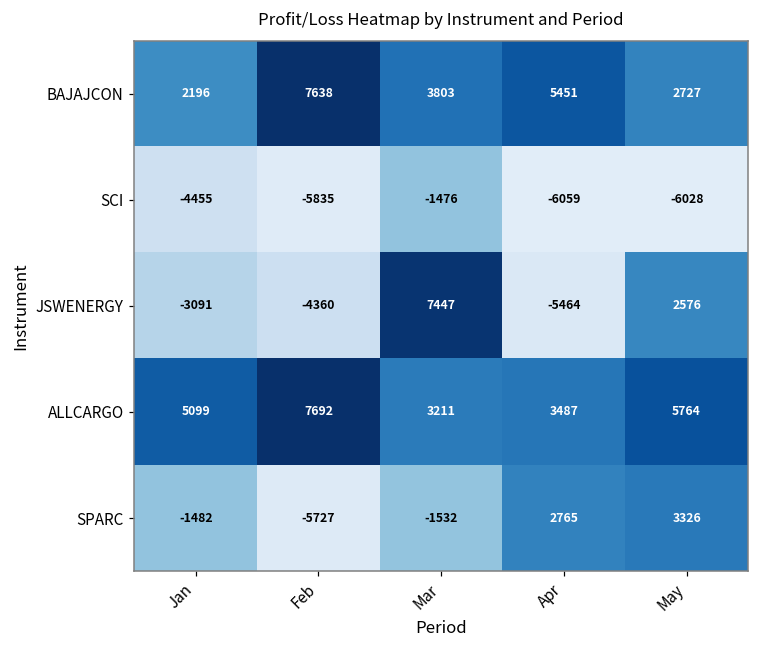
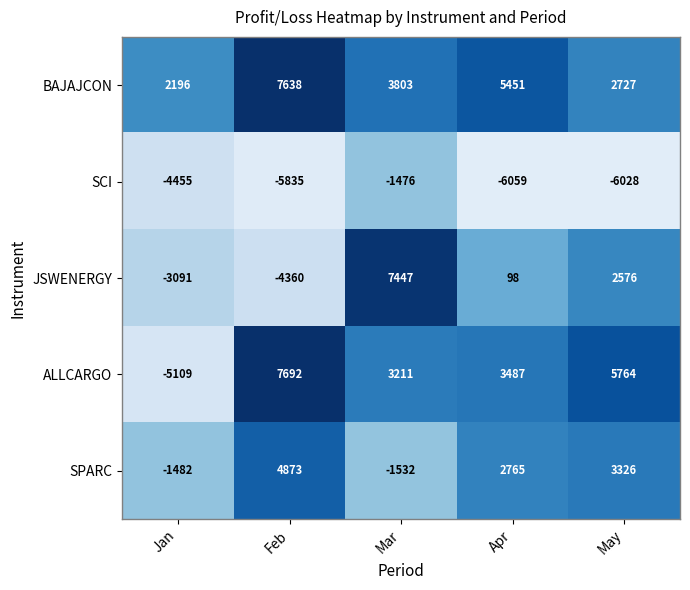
JSWENERGY, Apr: -5464 -> 98
ALLCARGO, Jan: 5099 -> -5109
SPARC, Feb: -5727 -> 4873
